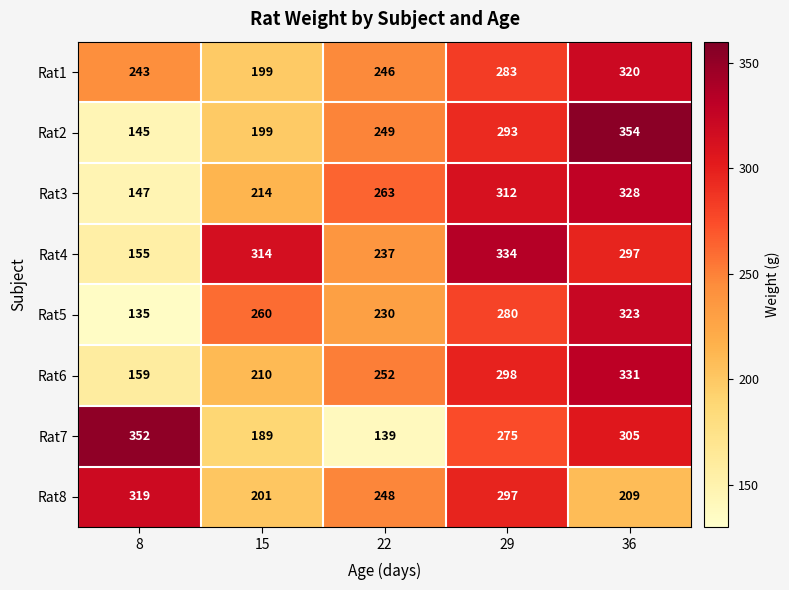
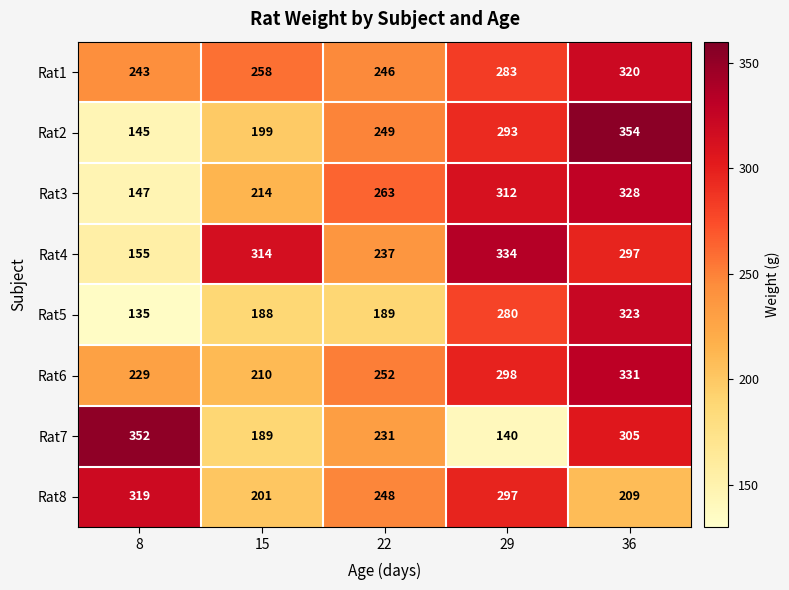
Rat1, 15: 199 -> 258
Rat5, 15: 260 -> 188
Rat5, 22: 230 -> 189
Rat6, 8: 159 -> 229
Rat7, 22: 139 -> 231
Rat7, 29: 275 -> 140
